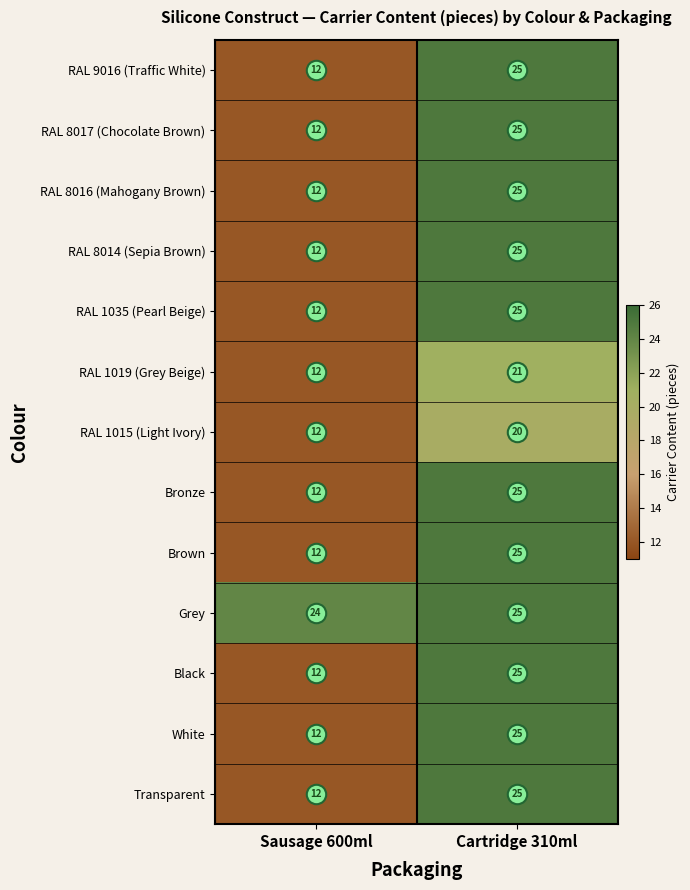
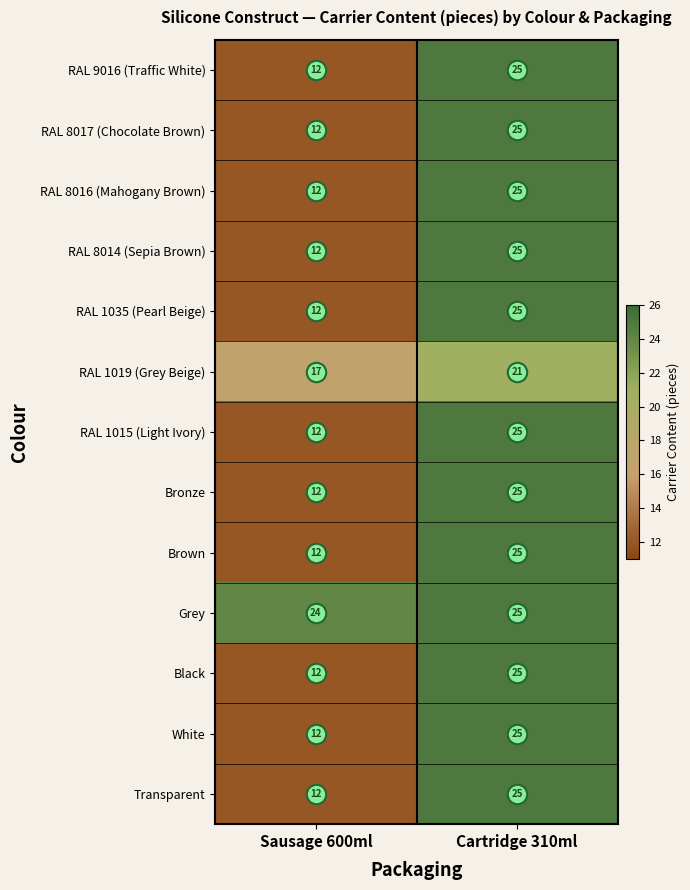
RAL 1019 (Grey Beige), Sausage 600ml: 12 -> 17
RAL 1015 (Light Ivory), Cartridge 310ml: 20 -> 25
